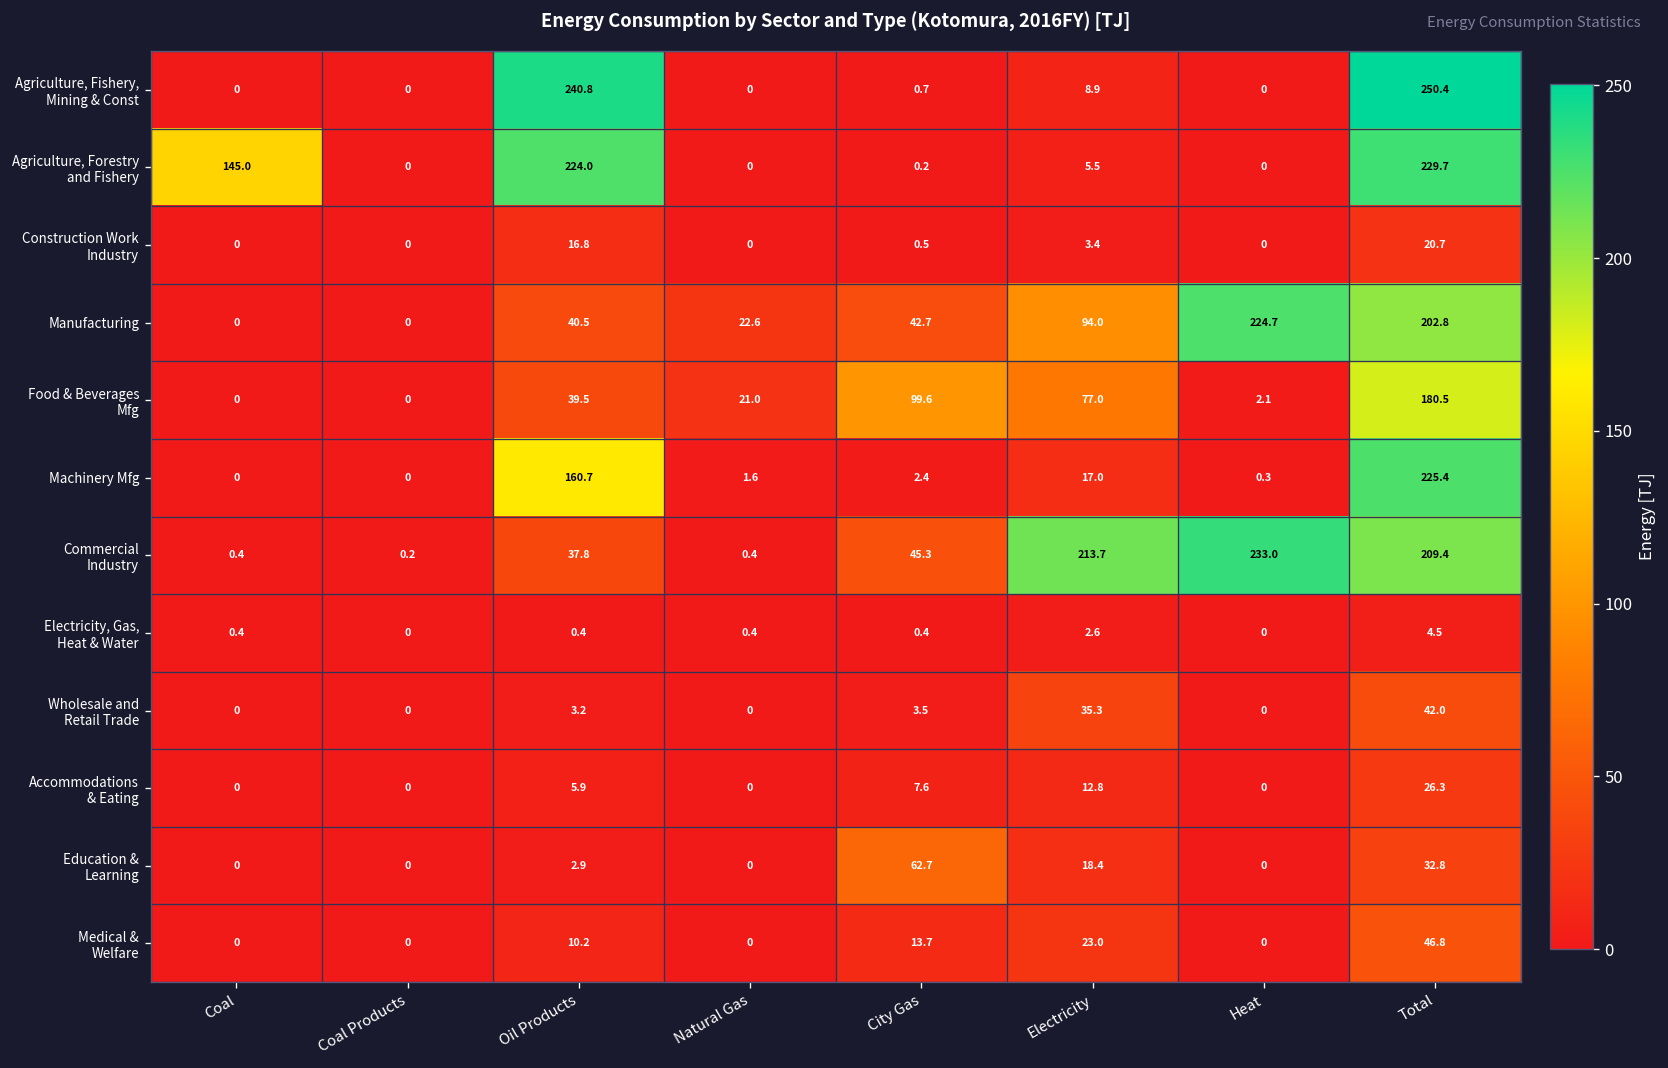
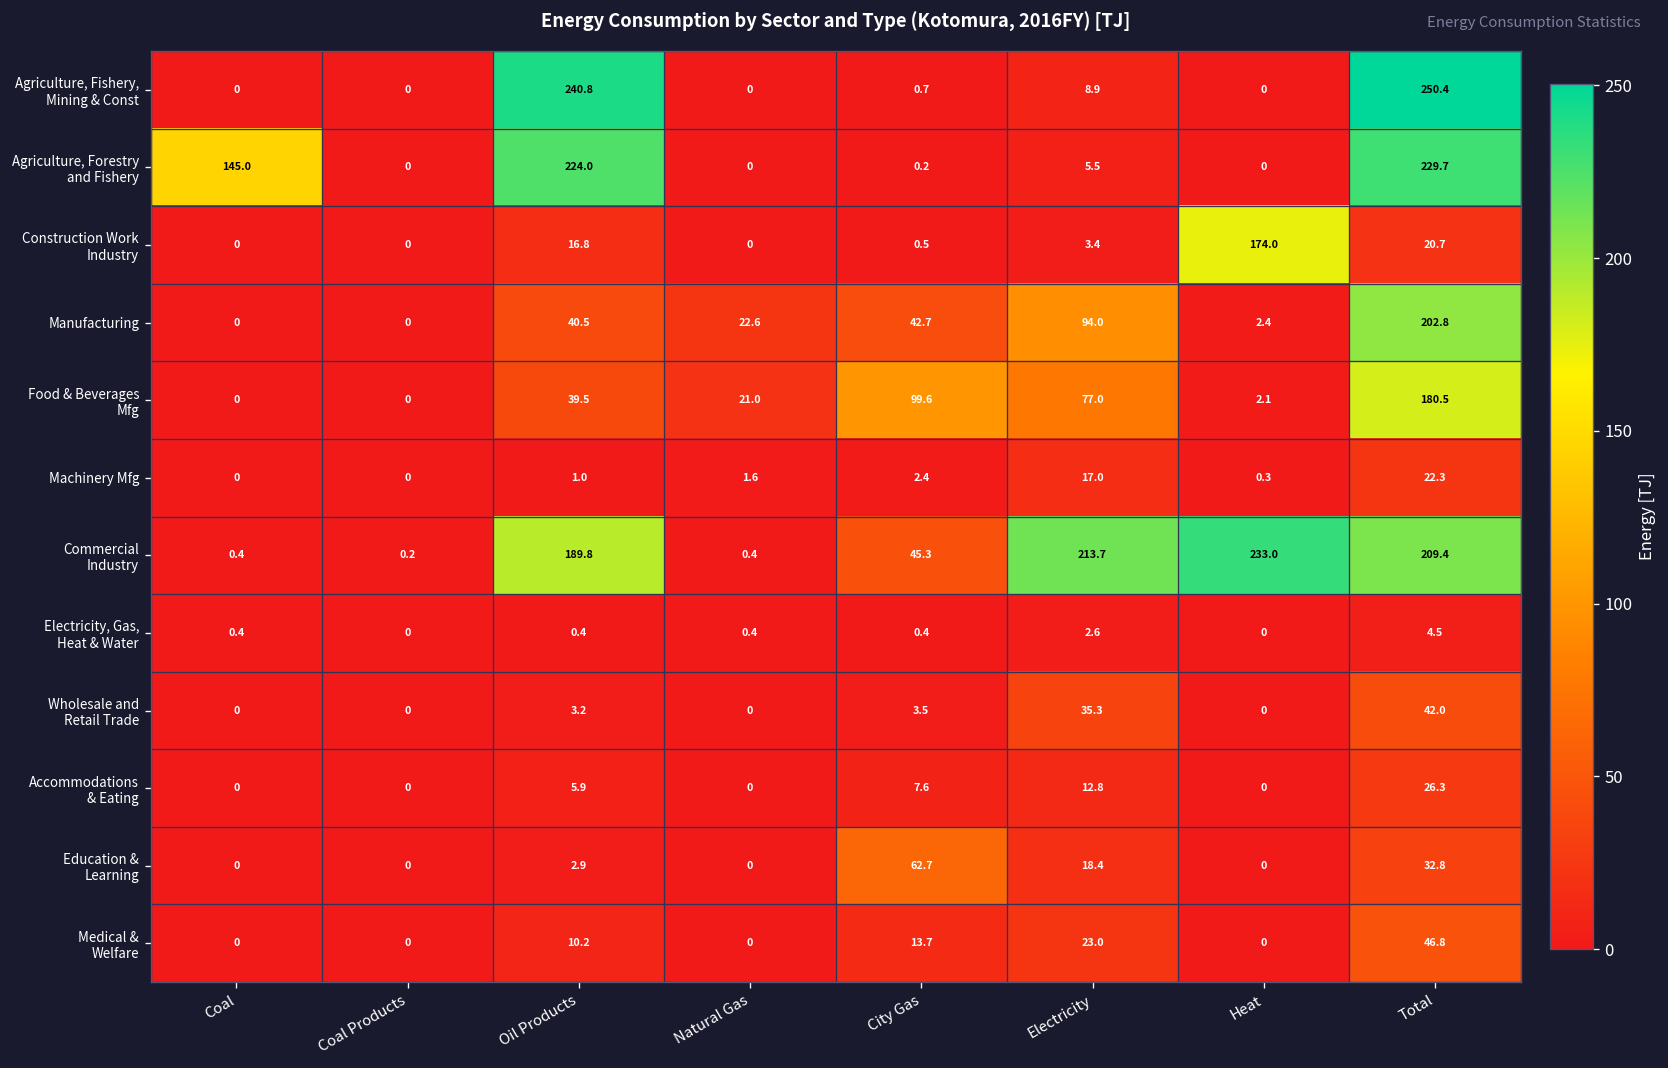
Construction Work Industry, Heat: 0 -> 174.0
Manufacturing, Heat: 224.7 -> 2.4
Machinery Mfg, Oil Products: 160.7 -> 1.0
Machinery Mfg, Total: 225.4 -> 22.3
Commercial Industry, Oil Products: 37.8 -> 189.8
